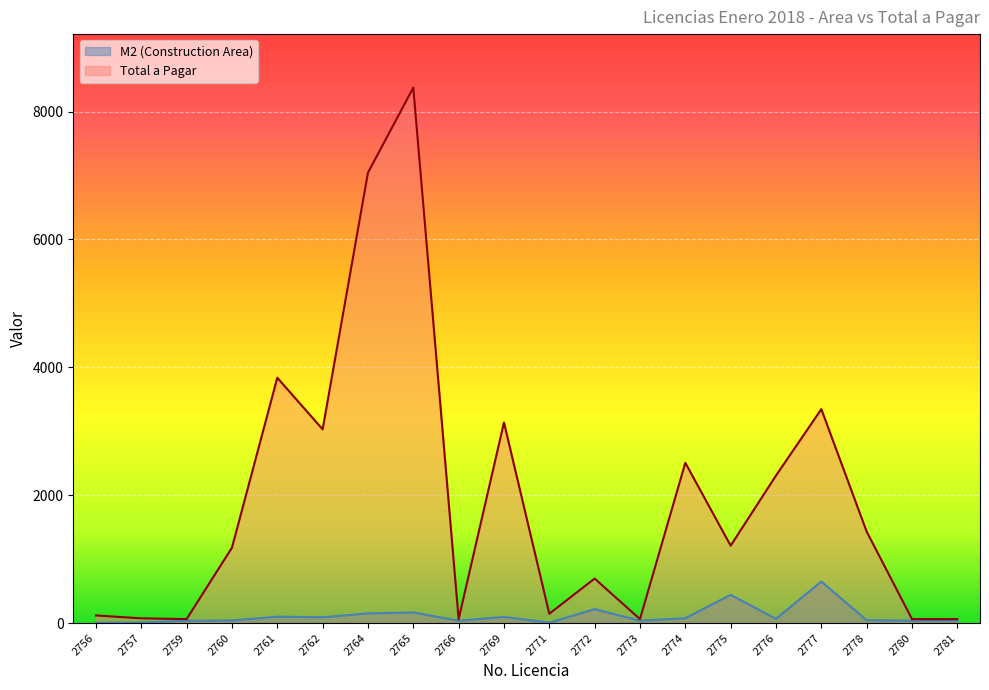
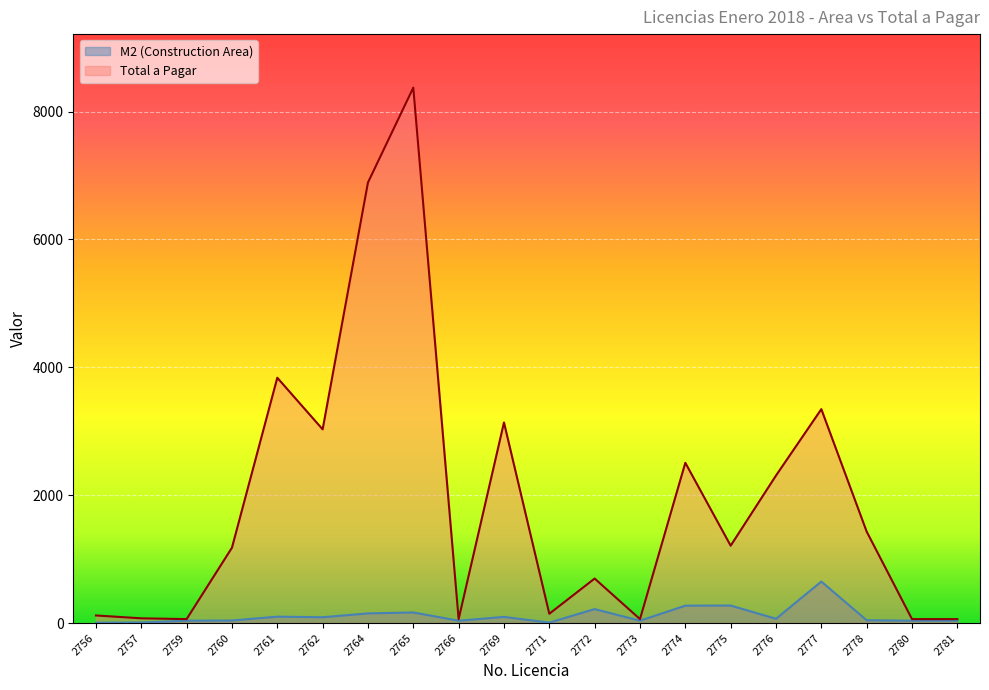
Total a Pagar, 2764: 7000 -> 6900
M2 (Construction Area), 2774: 100 -> 300
M2 (Construction Area), 2775: 400 -> 300
